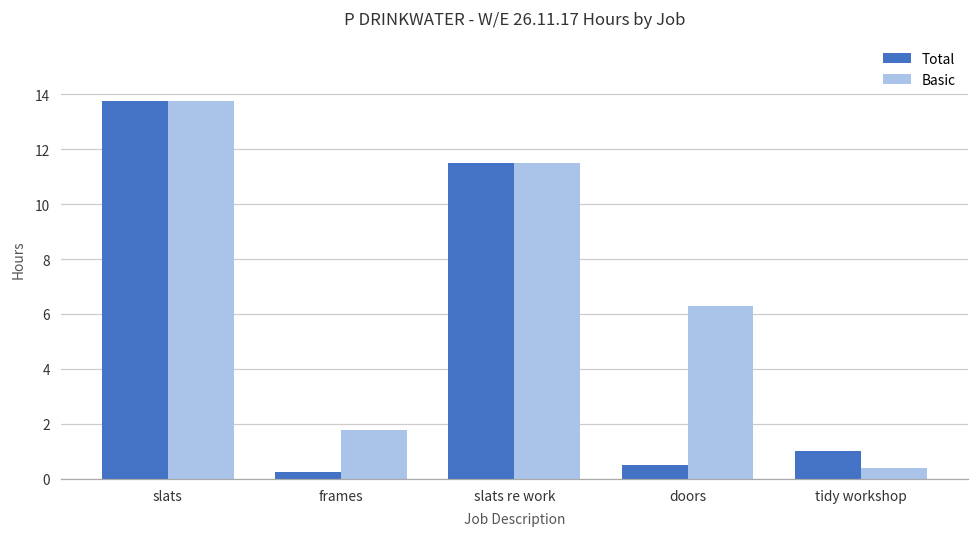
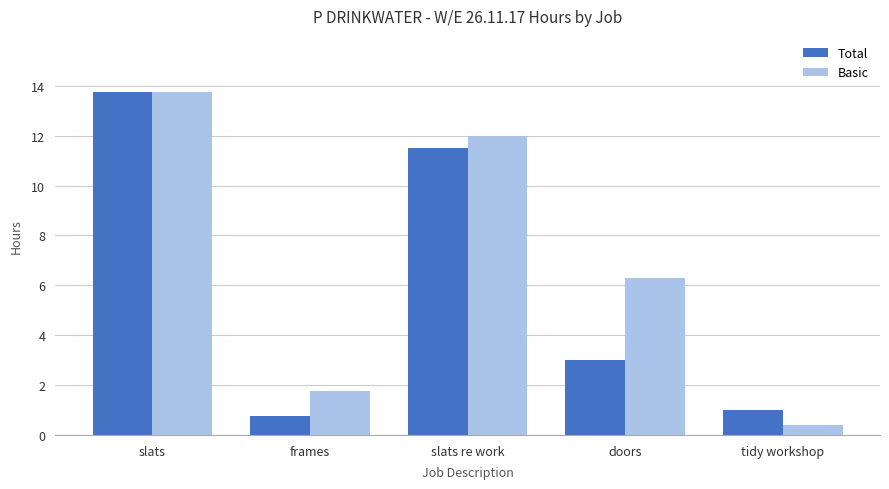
Total, frames: 0.3 -> 0.8
Basic, slats re work: 11.5 -> 12.0
Total, doors: 0.5 -> 3.0
